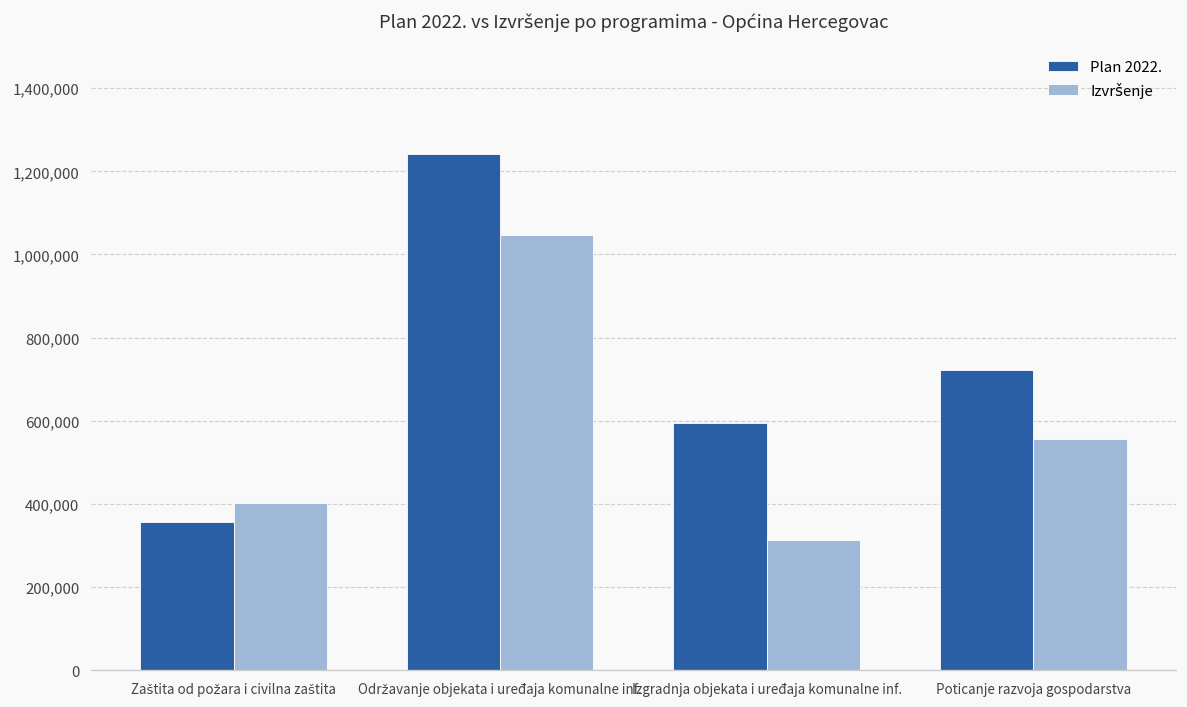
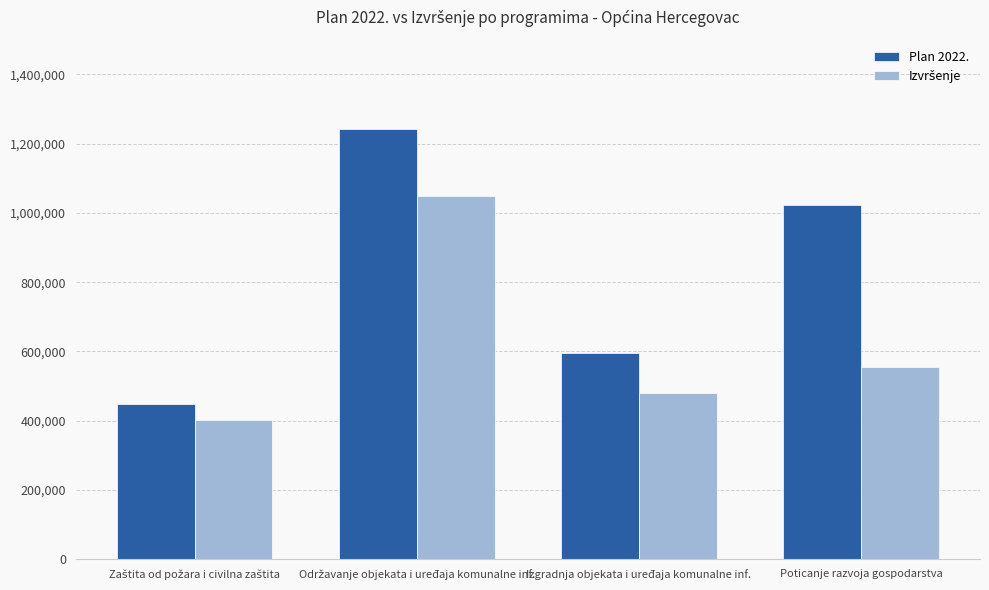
Plan 2022., Zaštita od požara i civilna zaštita: 360,000 -> 450,000
Izvršenje, Izgradnja objekata i uređaja komunalne inf.: 310,000 -> 480,000
Plan 2022., Poticanje razvoja gospodarstva: 720,000 -> 1,020,000
